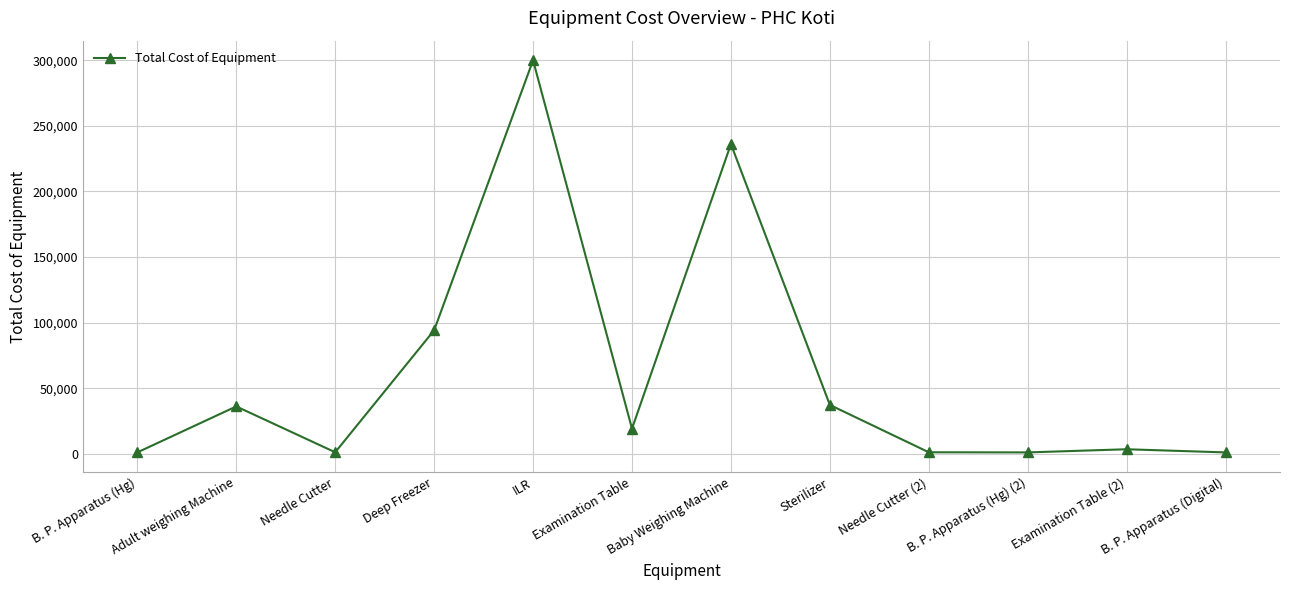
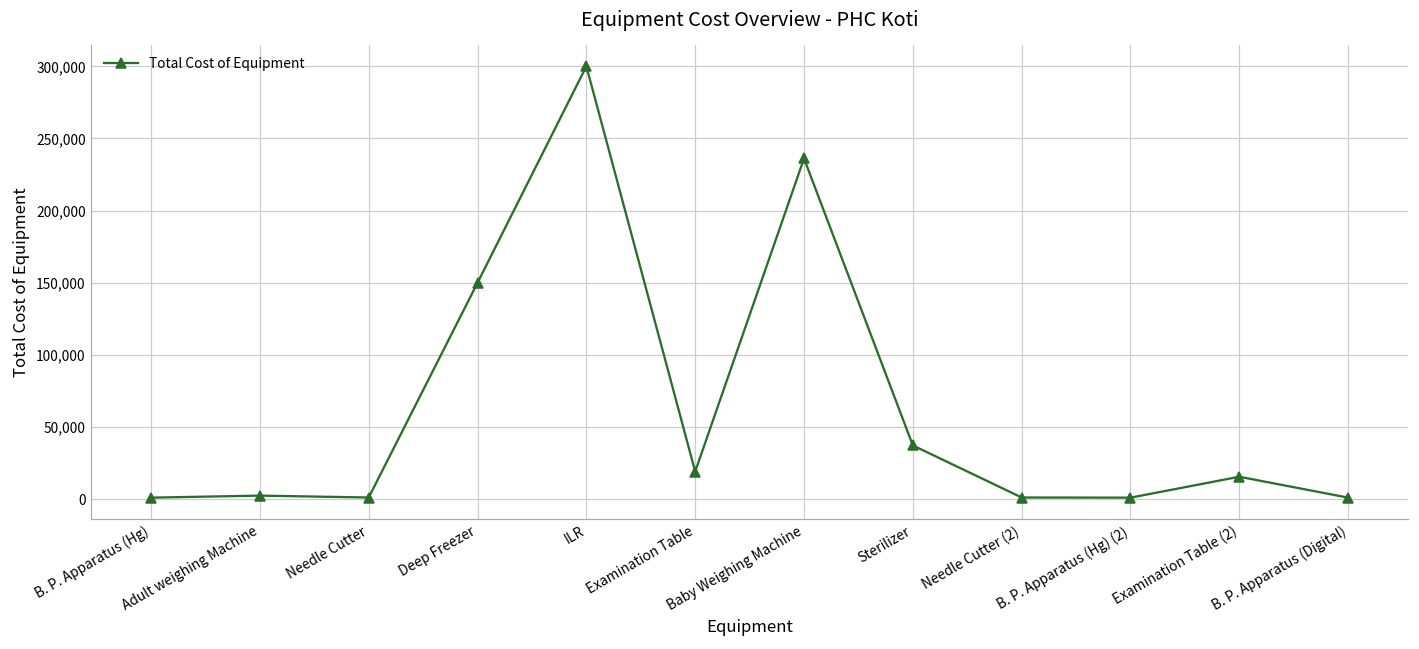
Adult weighing Machine: 36,000 -> 3,000
Deep Freezer: 94,000 -> 150,000
Examination Table (2): 4,000 -> 16,000
